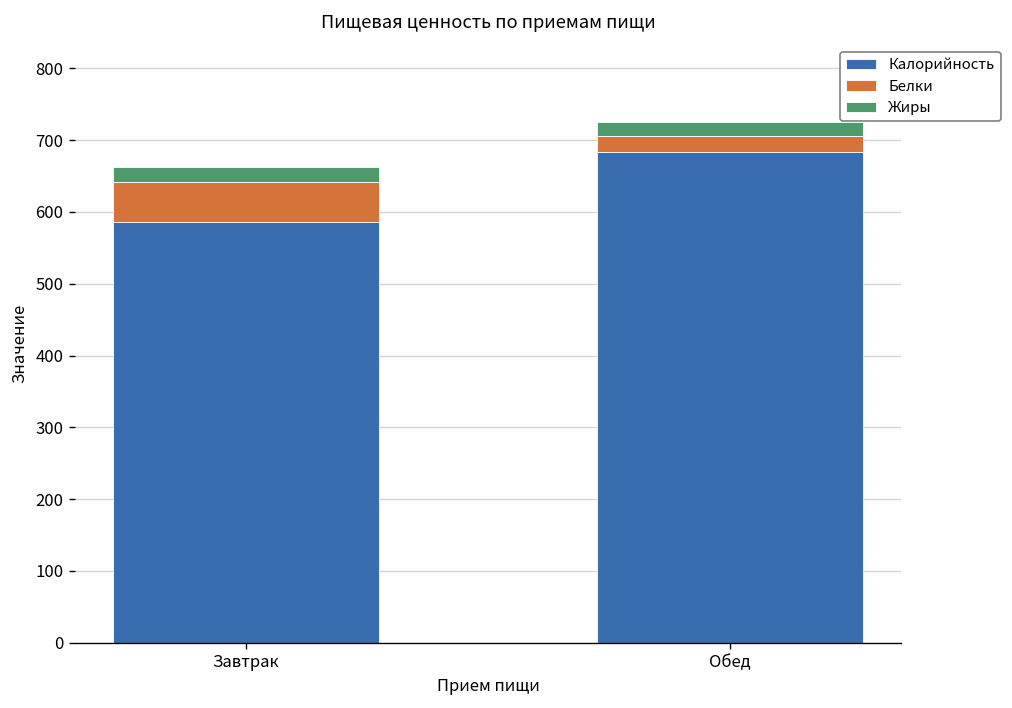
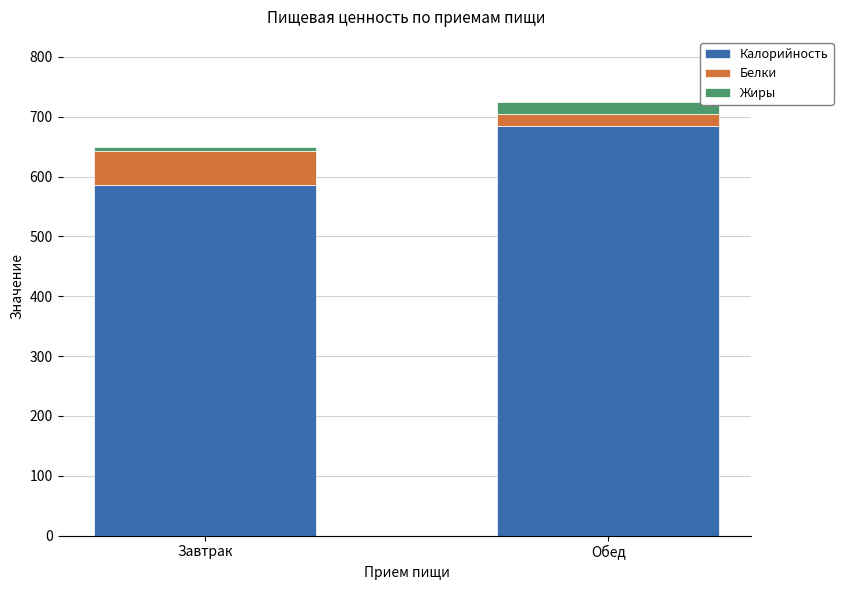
Жиры, Завтрак: 20 -> 10
